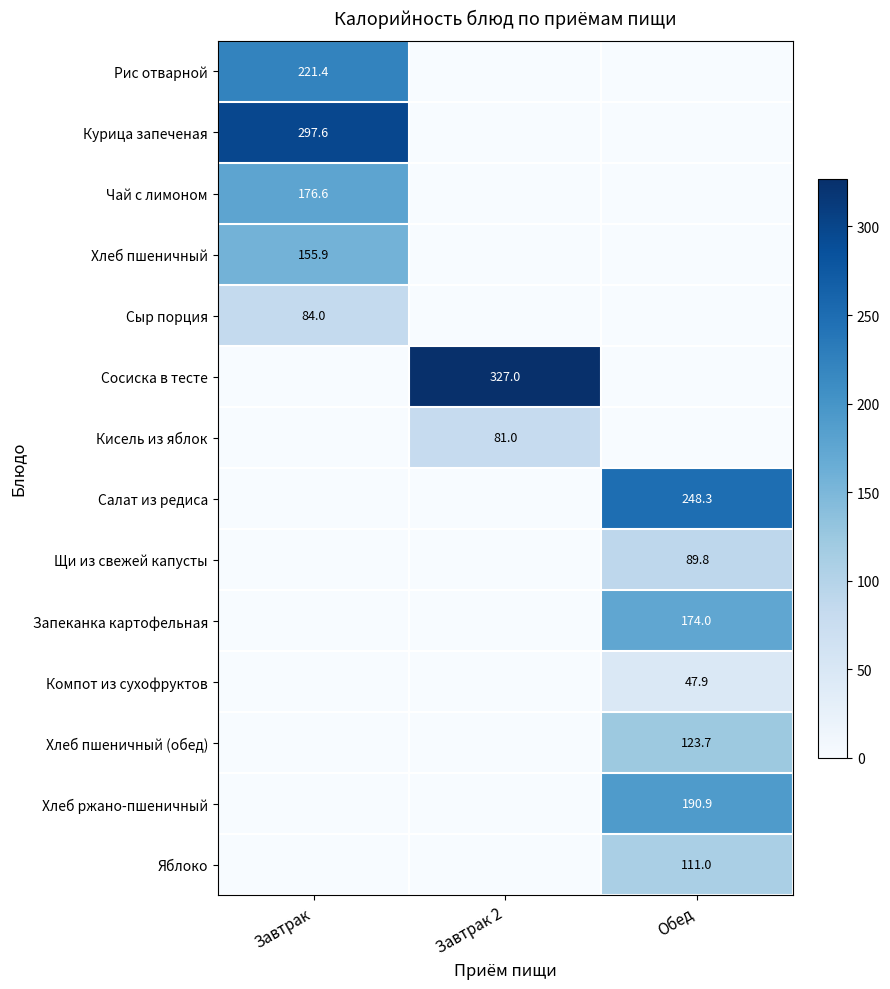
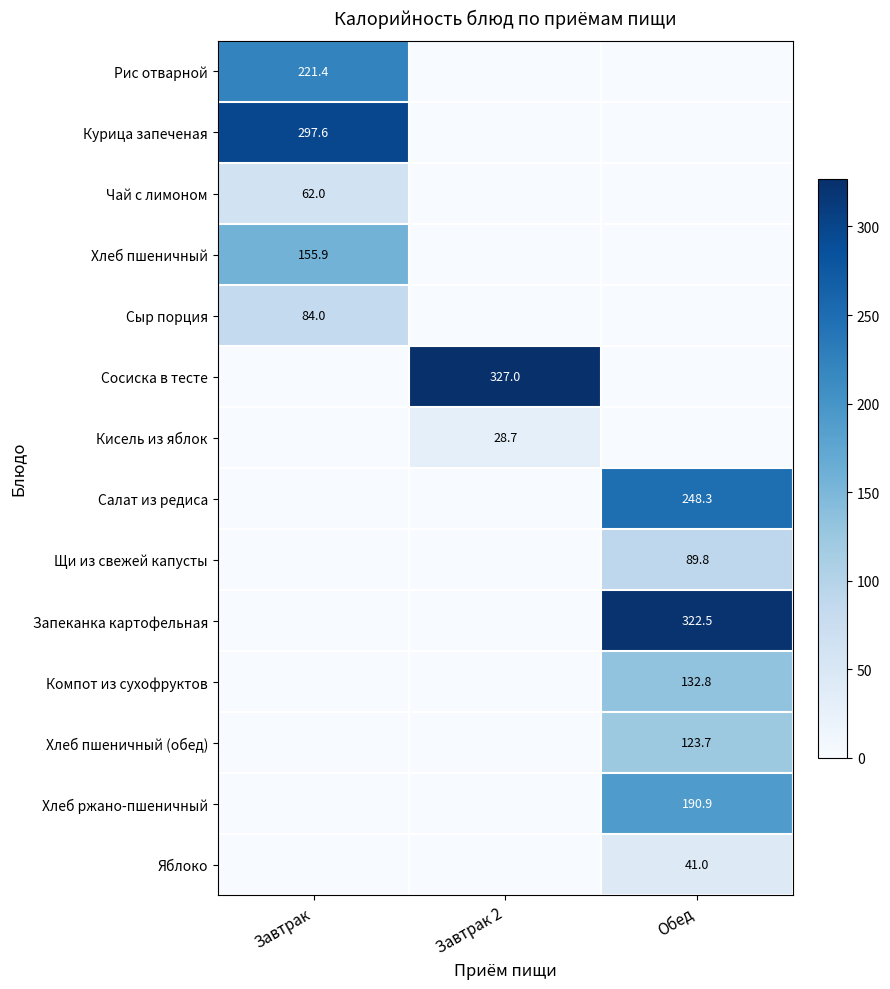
Чай с лимоном, Завтрак: 176.6 -> 62.0
Кисель из яблок, Завтрак 2: 81.0 -> 28.7
Запеканка картофельная, Обед: 174.0 -> 322.5
Компот из сухофруктов, Обед: 47.9 -> 132.8
Яблоко, Обед: 111.0 -> 41.0
